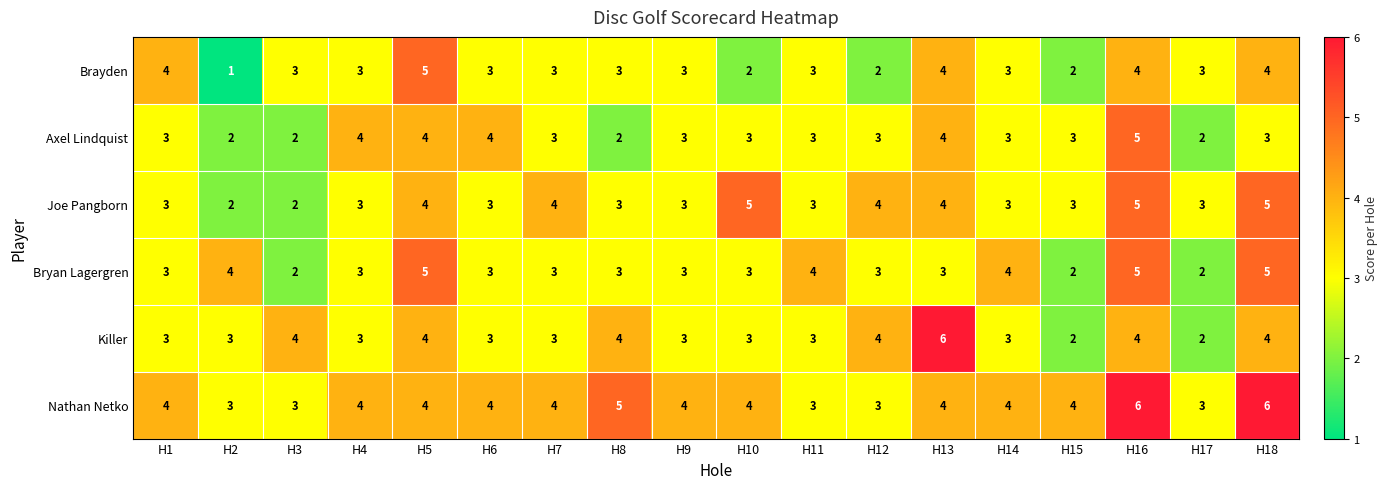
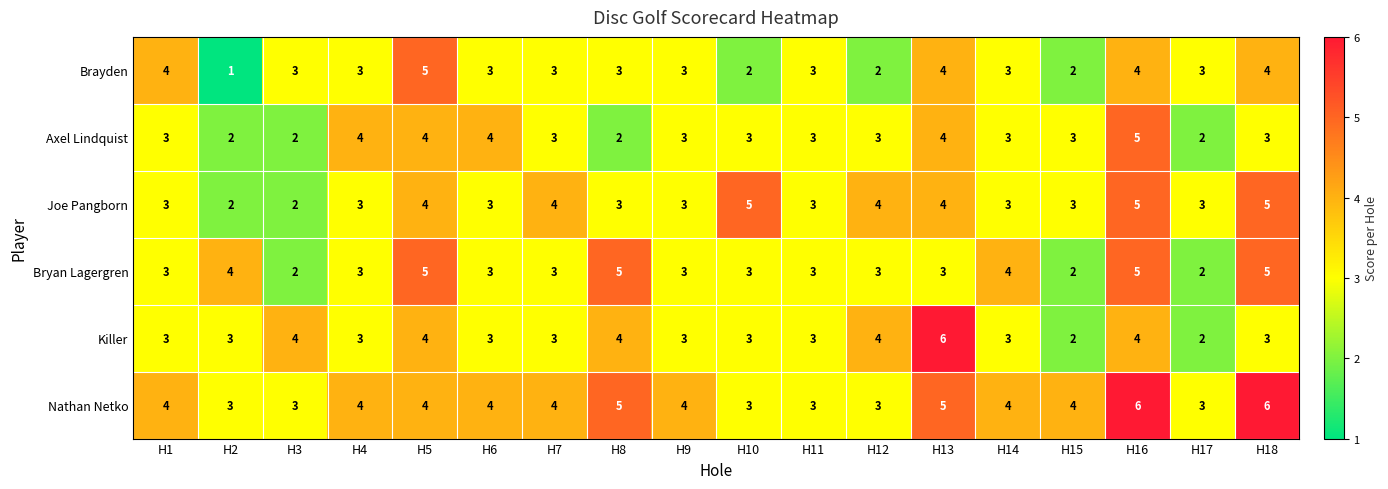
Bryan Lagergren, H8: 3 -> 5
Bryan Lagergren, H11: 4 -> 3
Killer, H18: 4 -> 3
Nathan Netko, H10: 4 -> 3
Nathan Netko, H13: 4 -> 5
